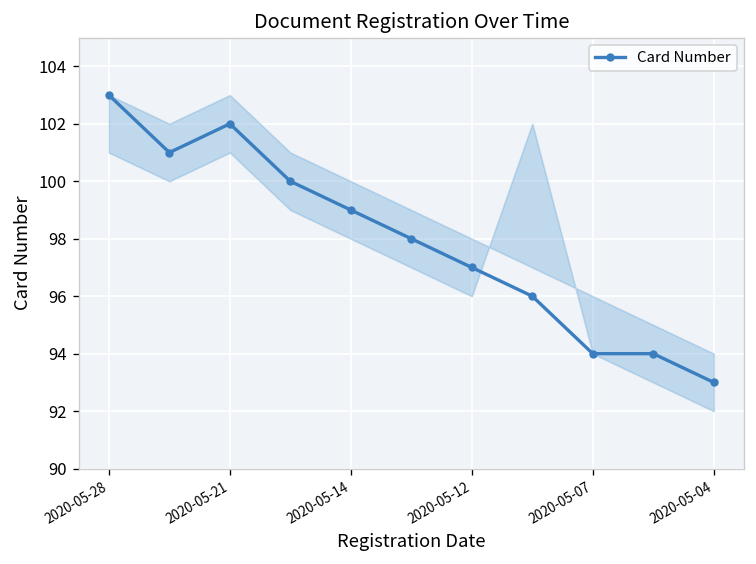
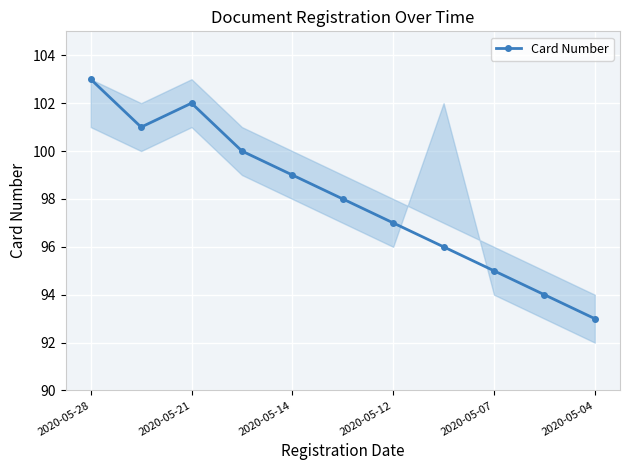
Card Number, 2020-05-07: 94 -> 95
